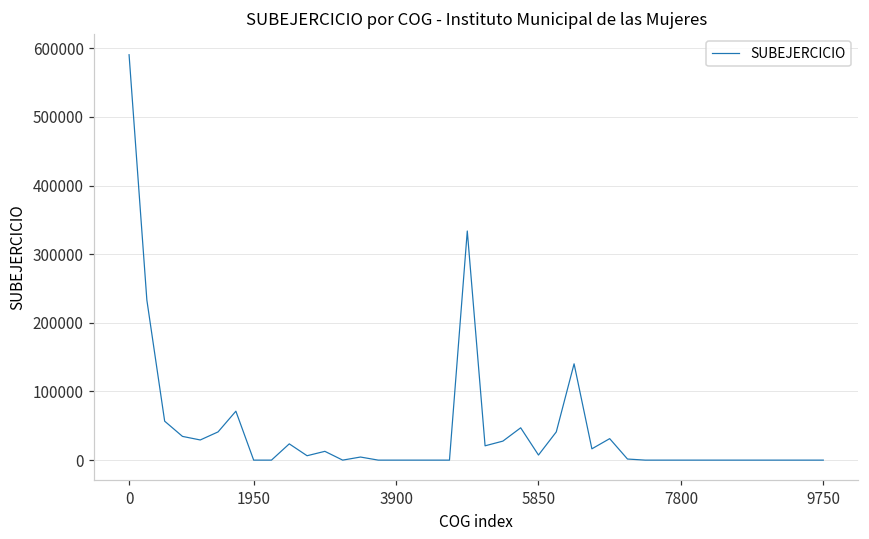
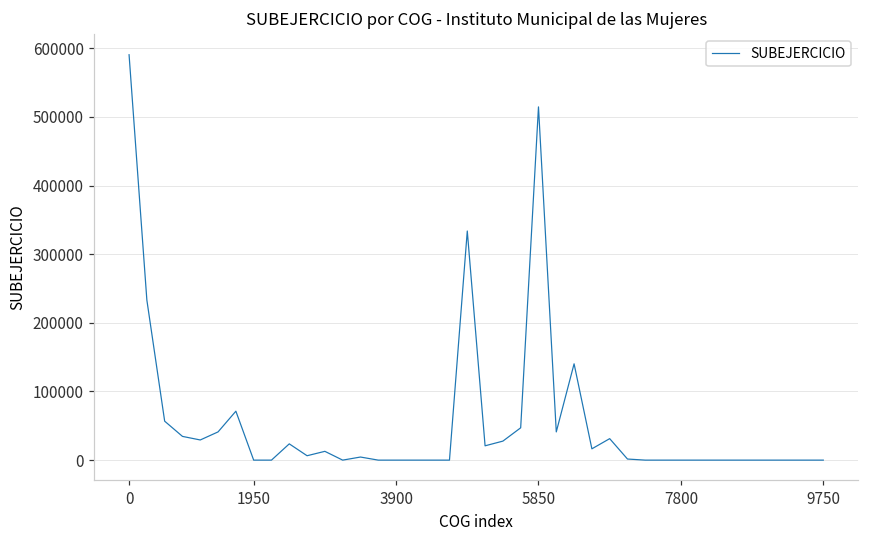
5850: 10000 -> 510000
